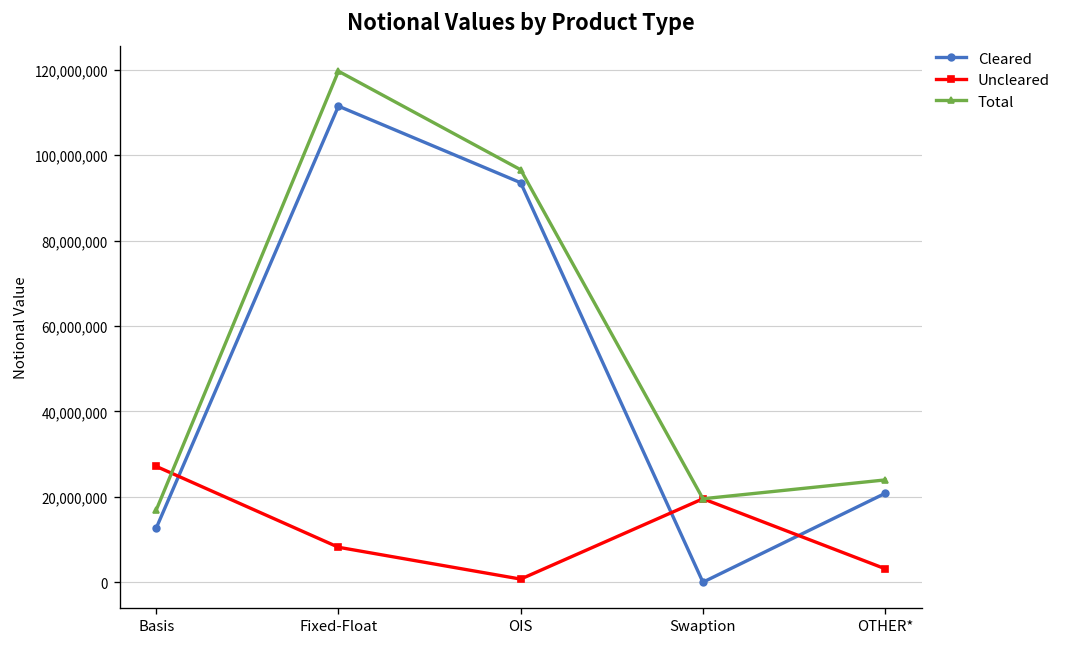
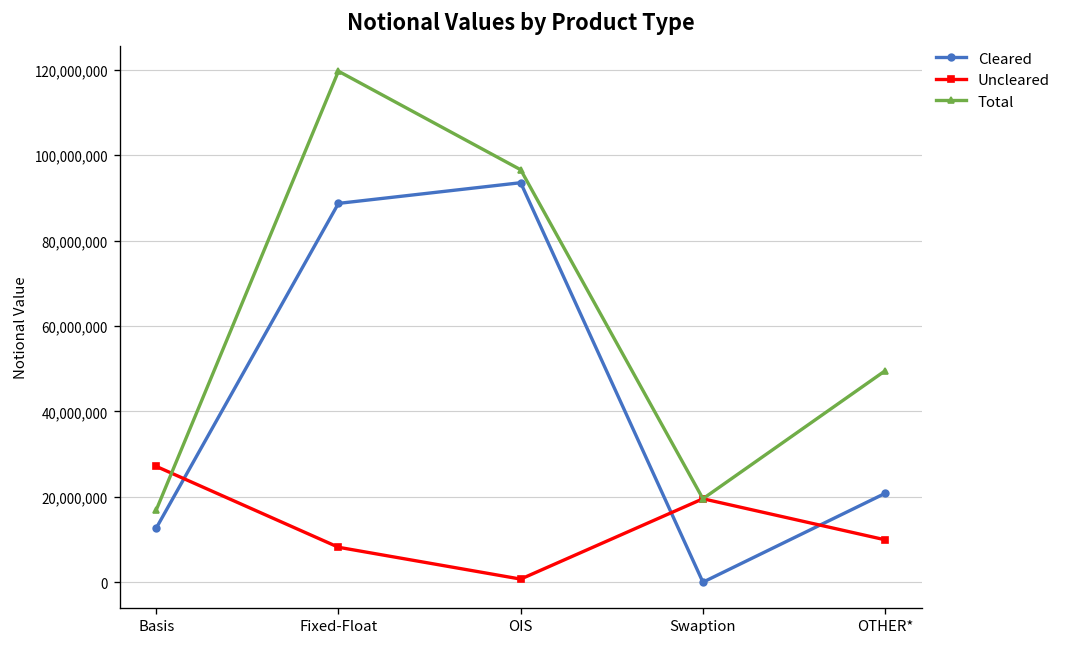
Cleared, Fixed-Float: 111,000,000 -> 89,000,000
Uncleared, OTHER*: 3,000,000 -> 10,000,000
Total, OTHER*: 24,000,000 -> 50,000,000
